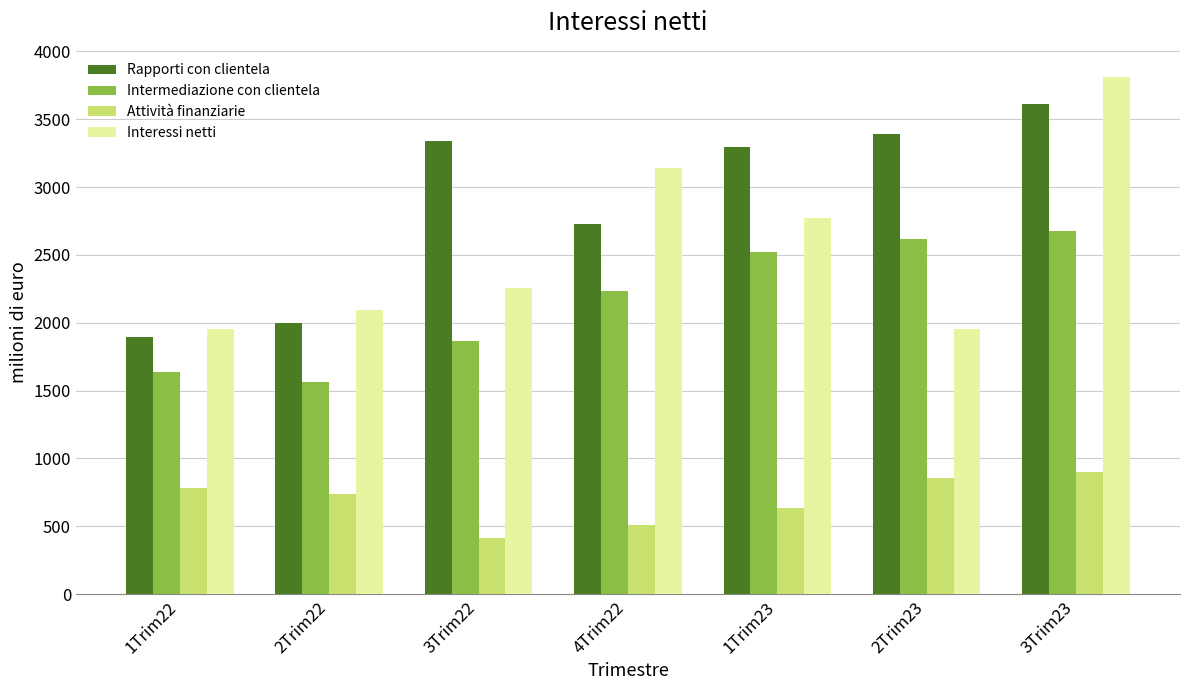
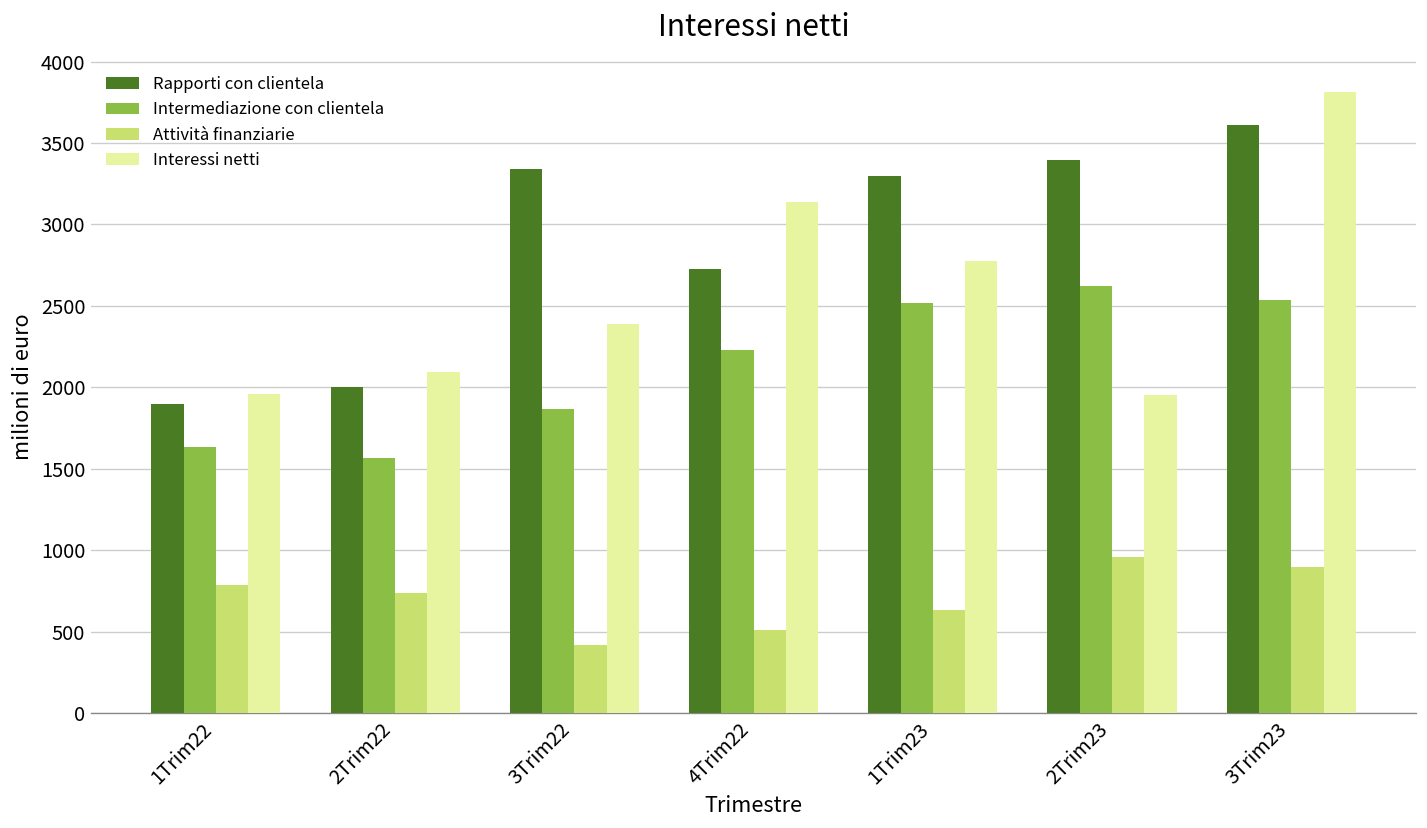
Interessi netti, 3Trim22: 2250 -> 2390
Attività finanziarie, 2Trim23: 860 -> 960
Intermediazione con clientela, 3Trim23: 2670 -> 2530
